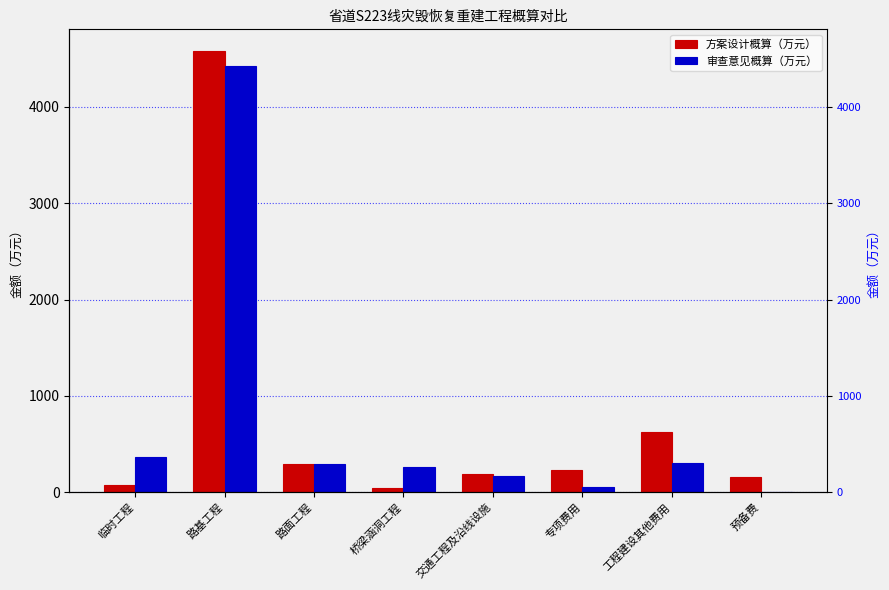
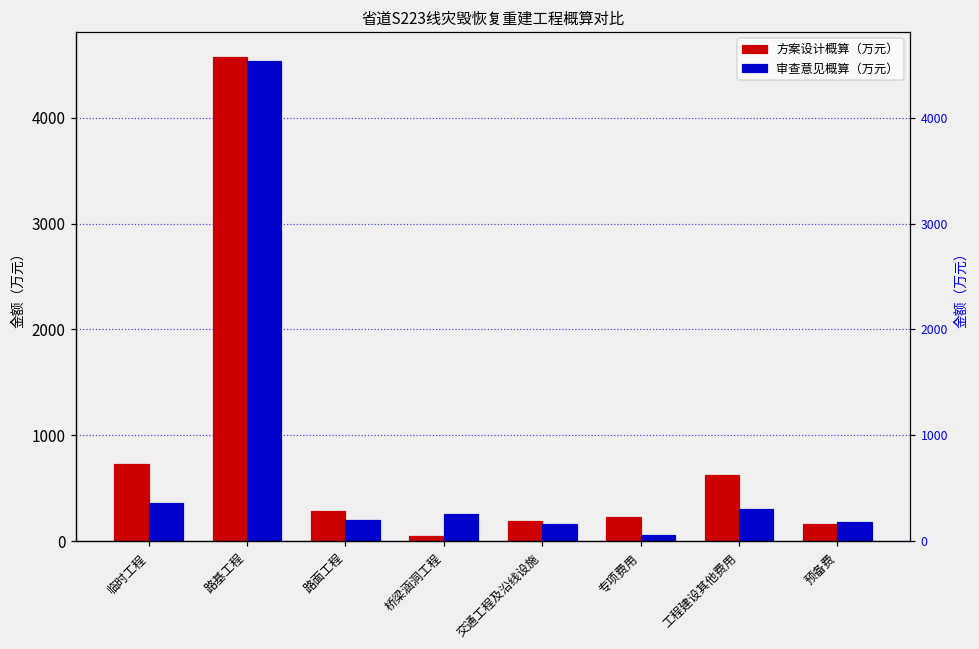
方案设计概算（万元）, 临时工程: 100 -> 700
审查意见概算（万元）, 路基工程: 4400 -> 4500
审查意见概算（万元）, 路面工程: 300 -> 200
审查意见概算（万元）, 预备费: 0 -> 200
